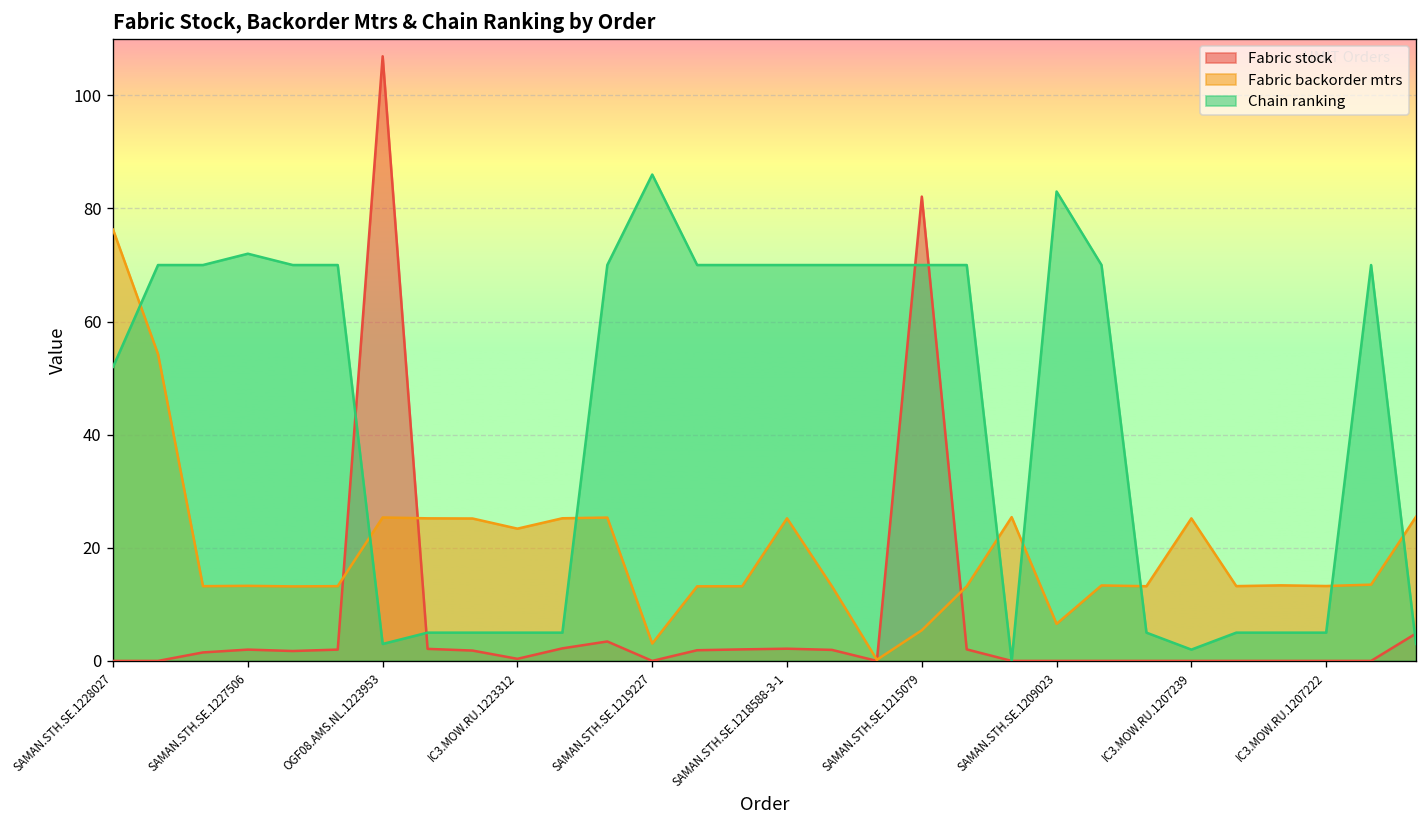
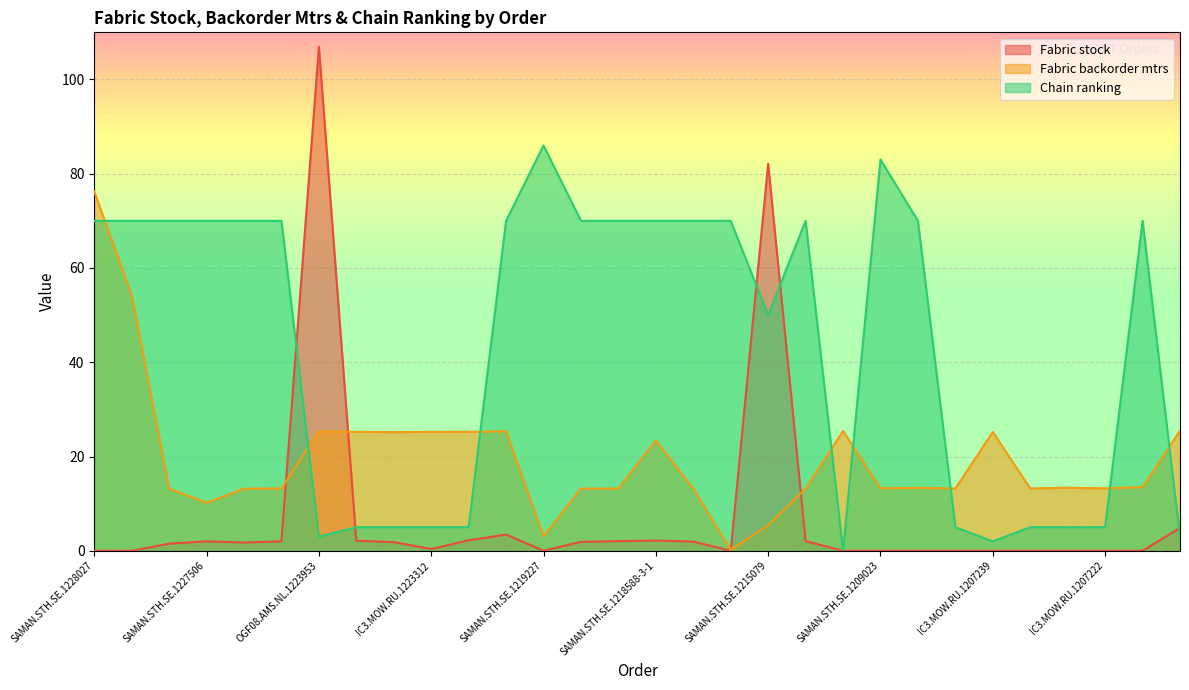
Chain ranking, SAMAN.STH.SE.1228027: 52 -> 70
Fabric backorder mtrs, SAMAN.STH.SE.1227506: 13 -> 10
Chain ranking, SAMAN.STH.SE.1227506: 72 -> 70
Fabric backorder mtrs, IC3.MOW.RU.1223312: 23 -> 25
Fabric backorder mtrs, SAMAN.STH.SE.1218588-3-1: 25 -> 23
Chain ranking, SAMAN.STH.SE.1215079: 70 -> 50
Fabric backorder mtrs, SAMAN.STH.SE.1209023: 7 -> 13
